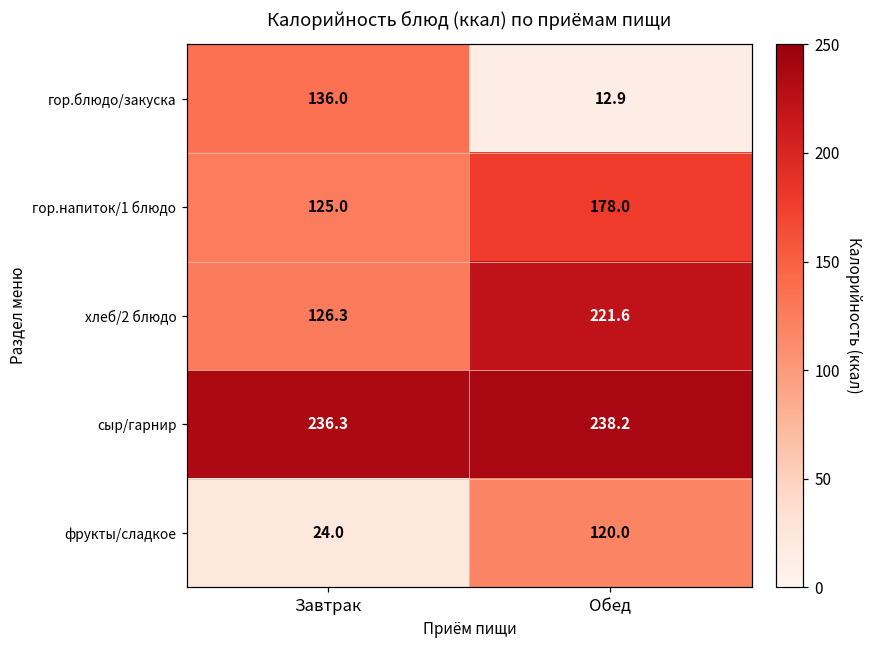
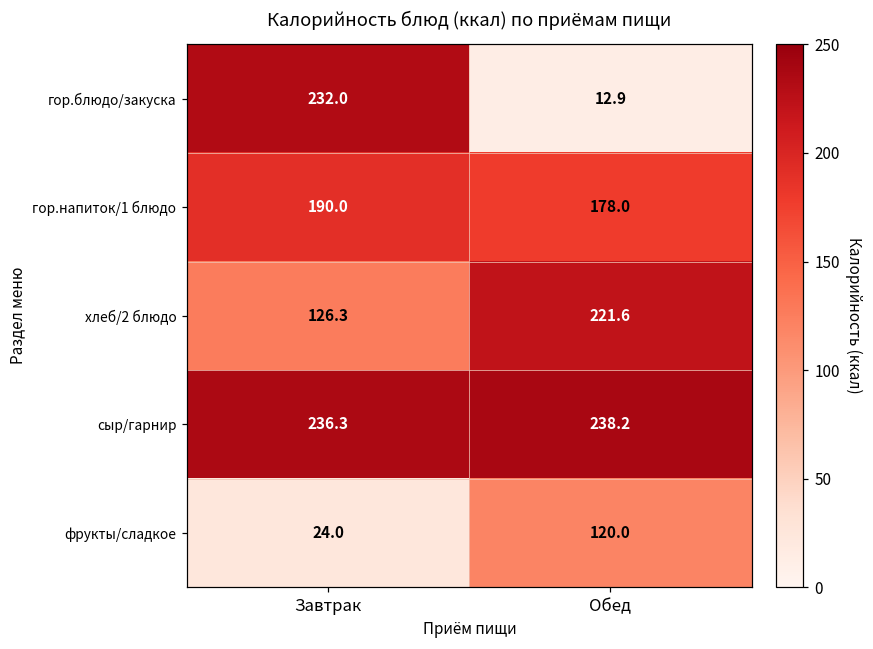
гор.блюдо/закуска, Завтрак: 136.0 -> 232.0
гор.напиток/1 блюдо, Завтрак: 125.0 -> 190.0
